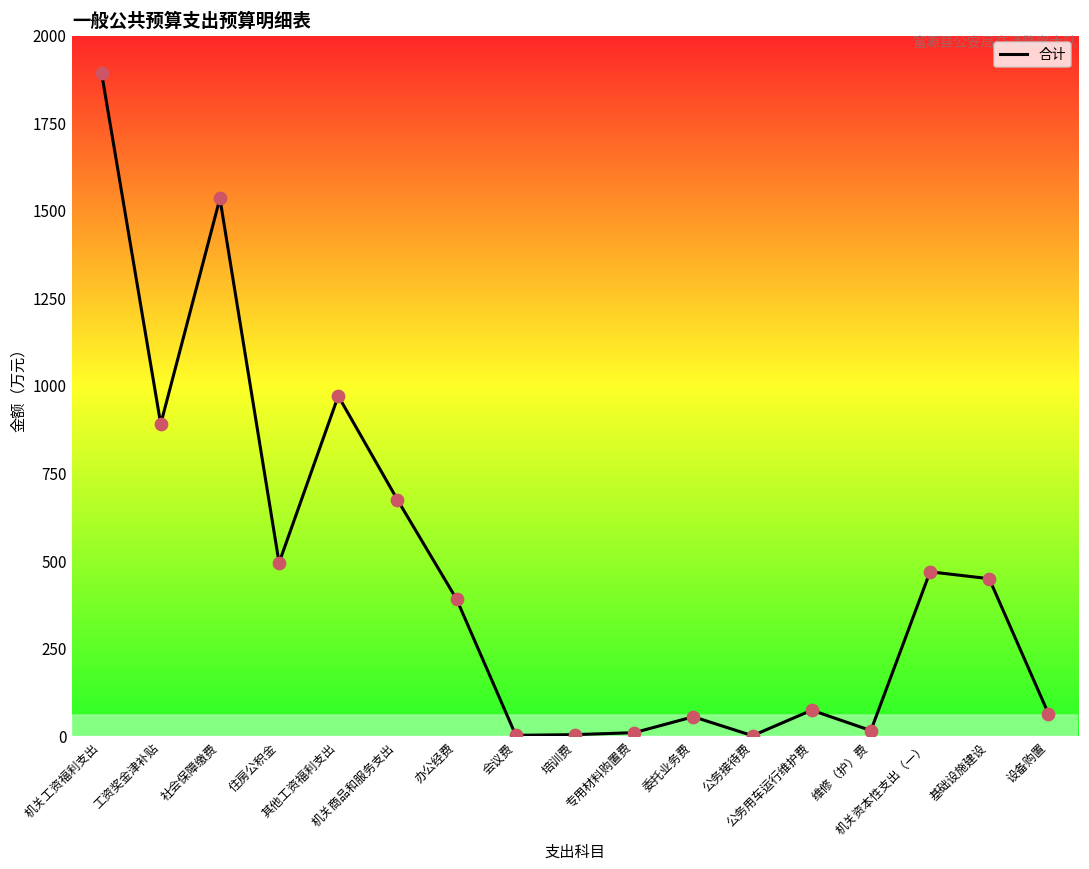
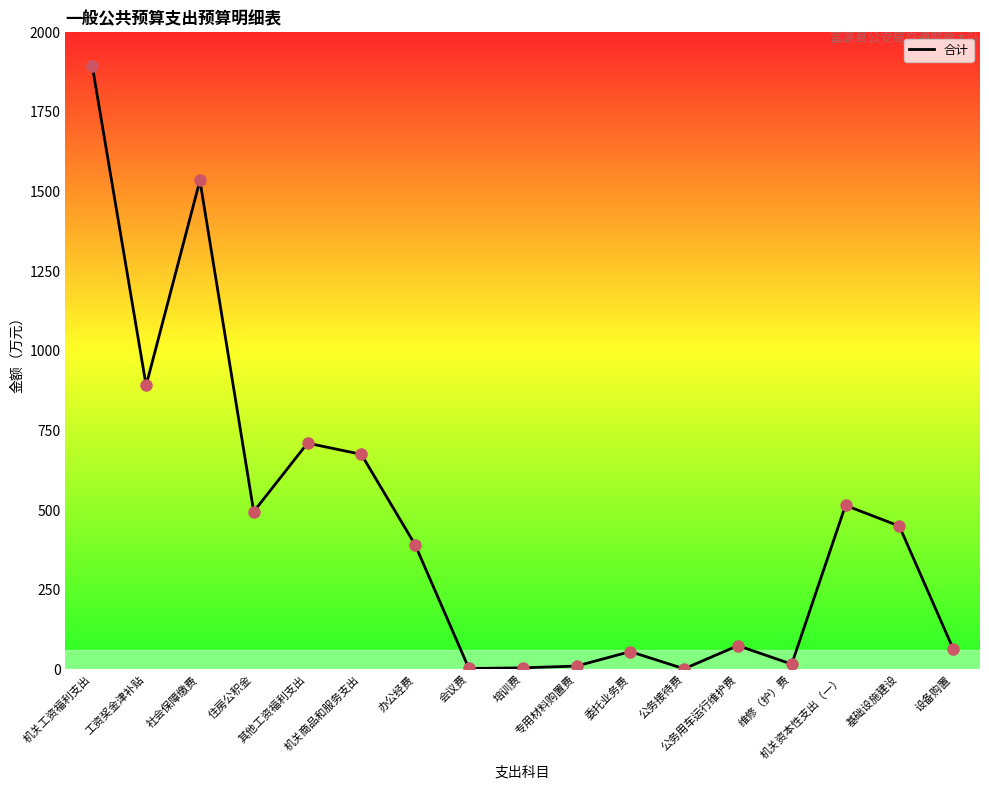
其他工资福利支出: 970 -> 710
机关资本性支出（一）: 470 -> 520
